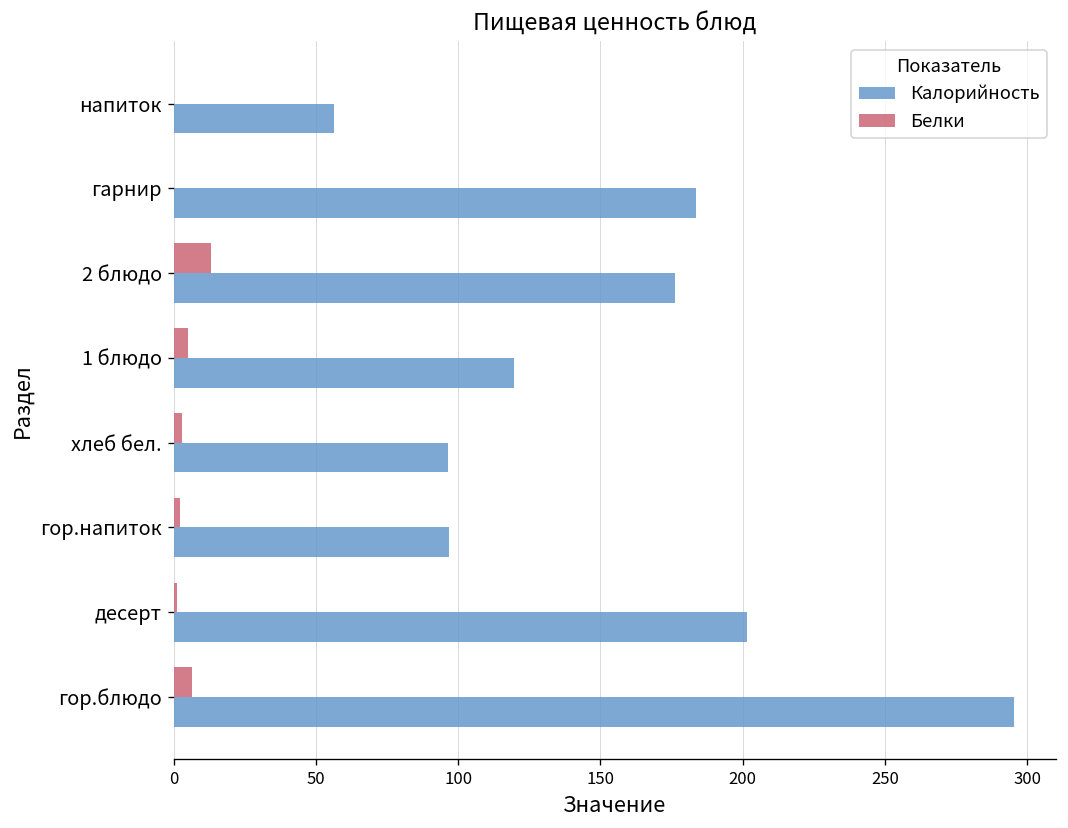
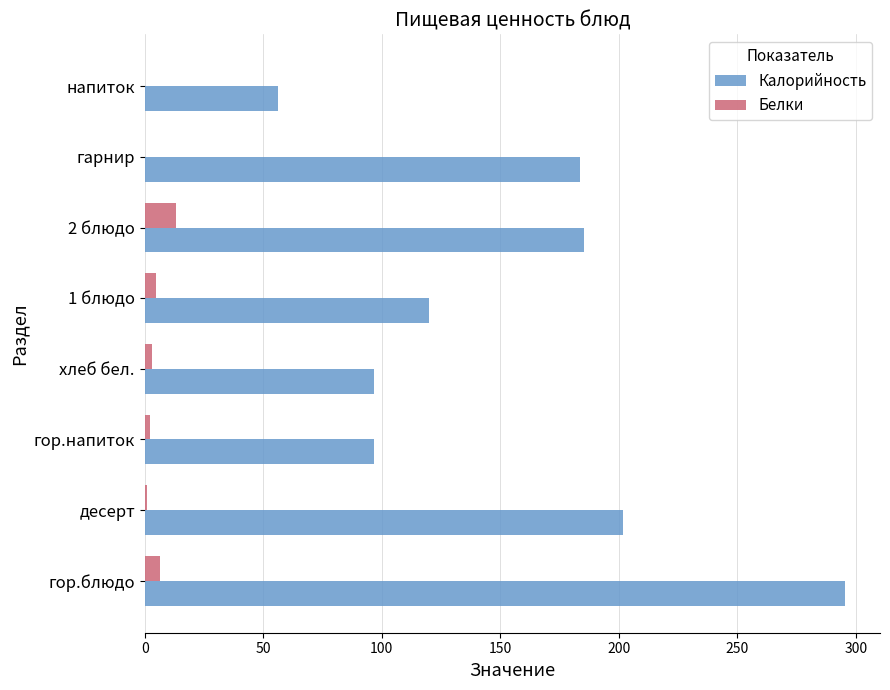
Калорийность, 2 блюдо: 176 -> 185
